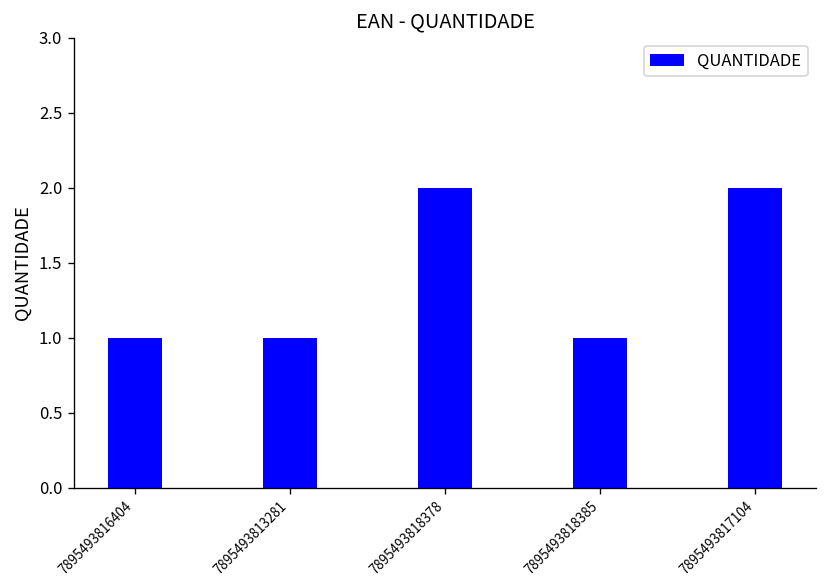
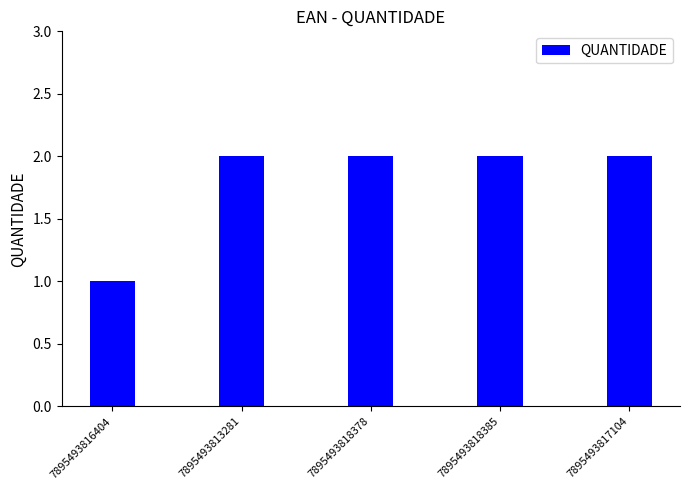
7895493813281: 1 -> 2
7895493818385: 1 -> 2
